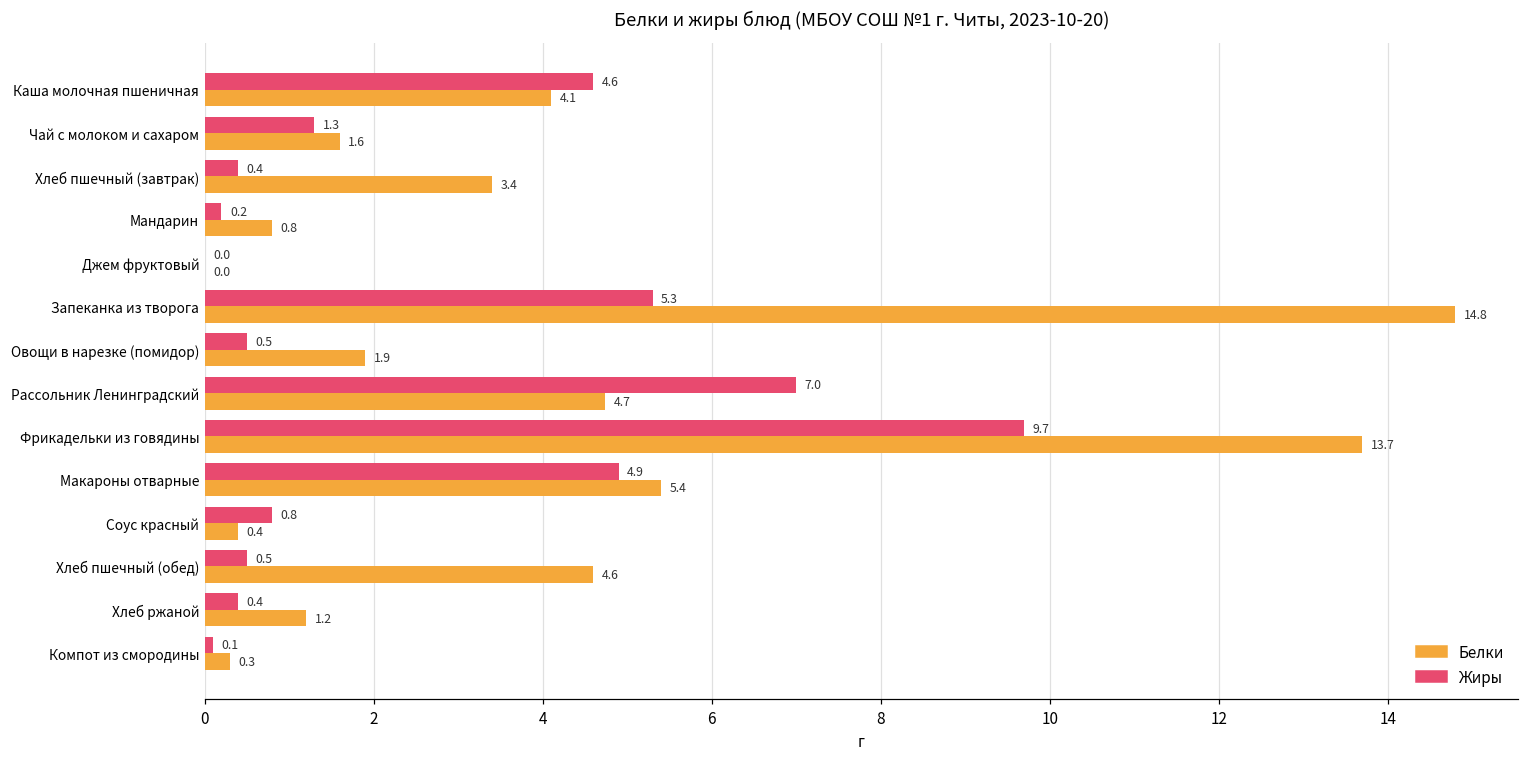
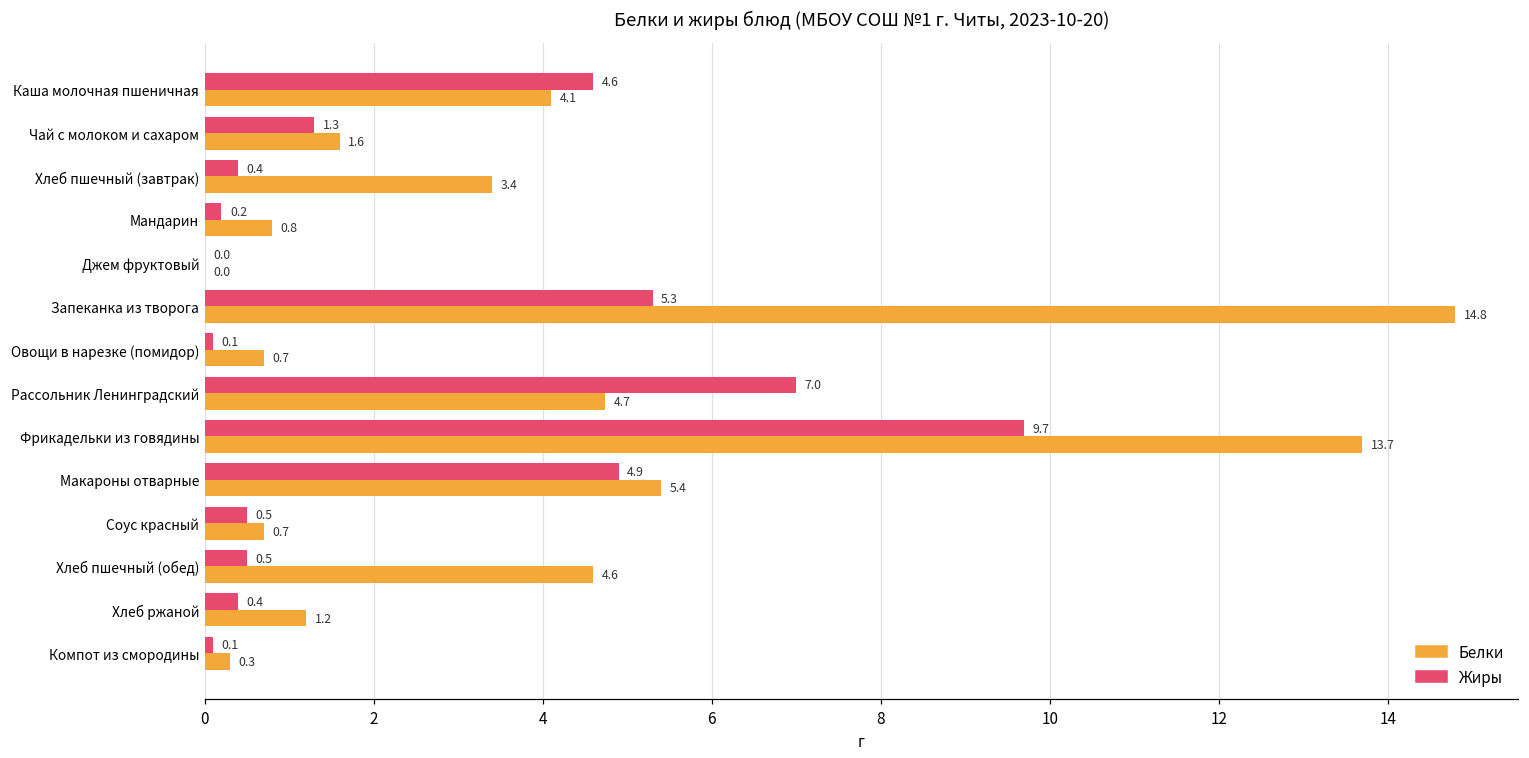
Жиры, Овощи в нарезке (помидор): 0.5 -> 0.1
Белки, Овощи в нарезке (помидор): 1.9 -> 0.7
Жиры, Соус красный: 0.8 -> 0.5
Белки, Соус красный: 0.4 -> 0.7
